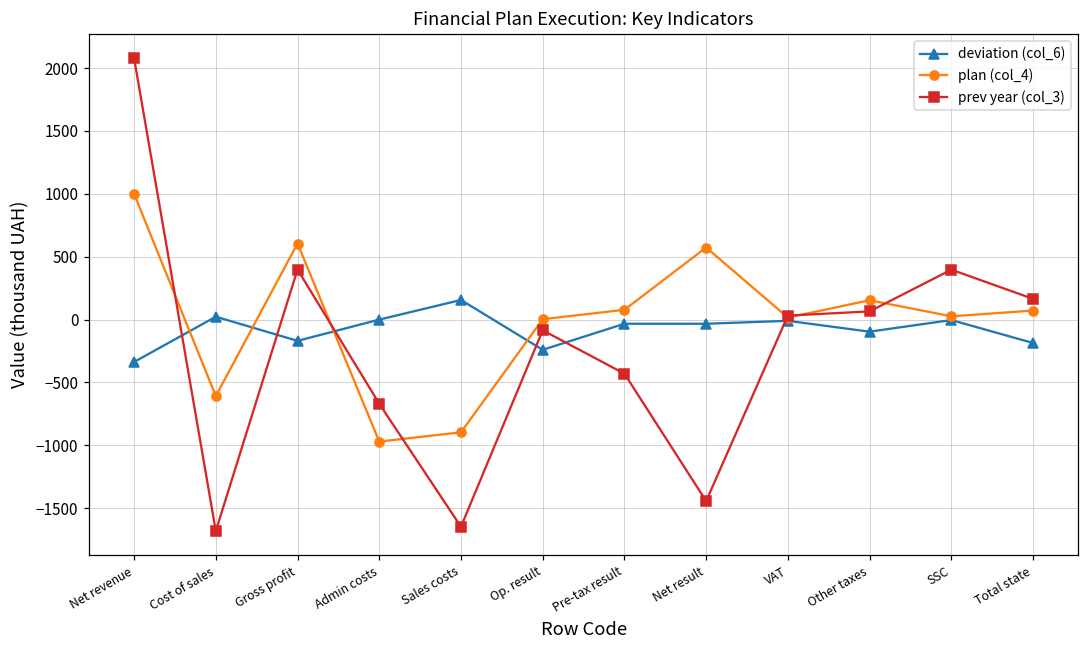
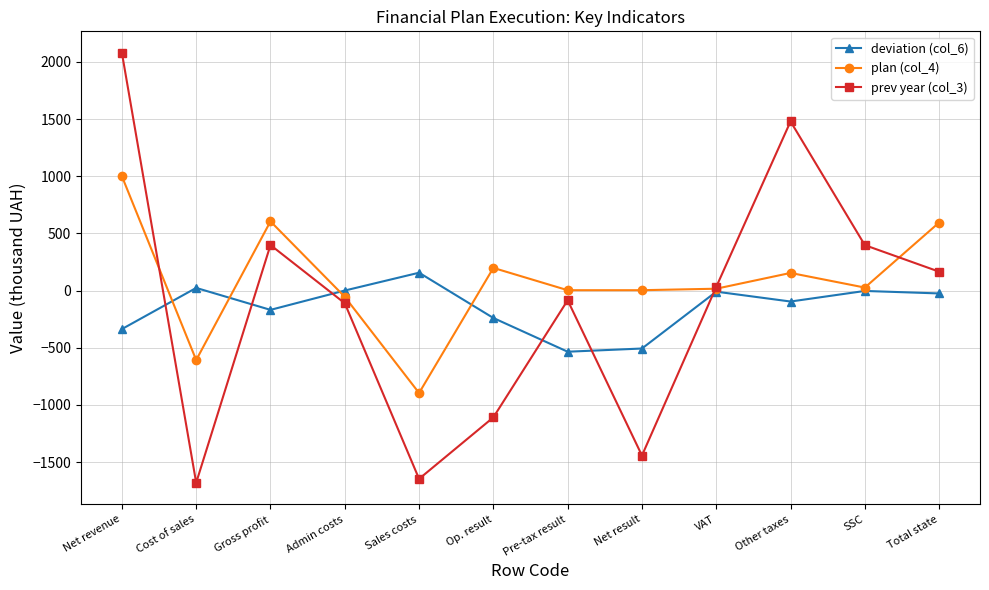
plan (col_4), Admin costs: -970 -> -60
prev year (col_3), Admin costs: -670 -> -110
plan (col_4), Op. result: 0 -> 200
prev year (col_3), Op. result: -90 -> -1110
deviation (col_6), Pre-tax result: -30 -> -540
plan (col_4), Pre-tax result: 80 -> 0
prev year (col_3), Pre-tax result: -430 -> -90
deviation (col_6), Net result: -30 -> -510
plan (col_4), Net result: 570 -> 0
prev year (col_3), Other taxes: 70 -> 1480
deviation (col_6), Total state: -190 -> -30
plan (col_4), Total state: 70 -> 600
